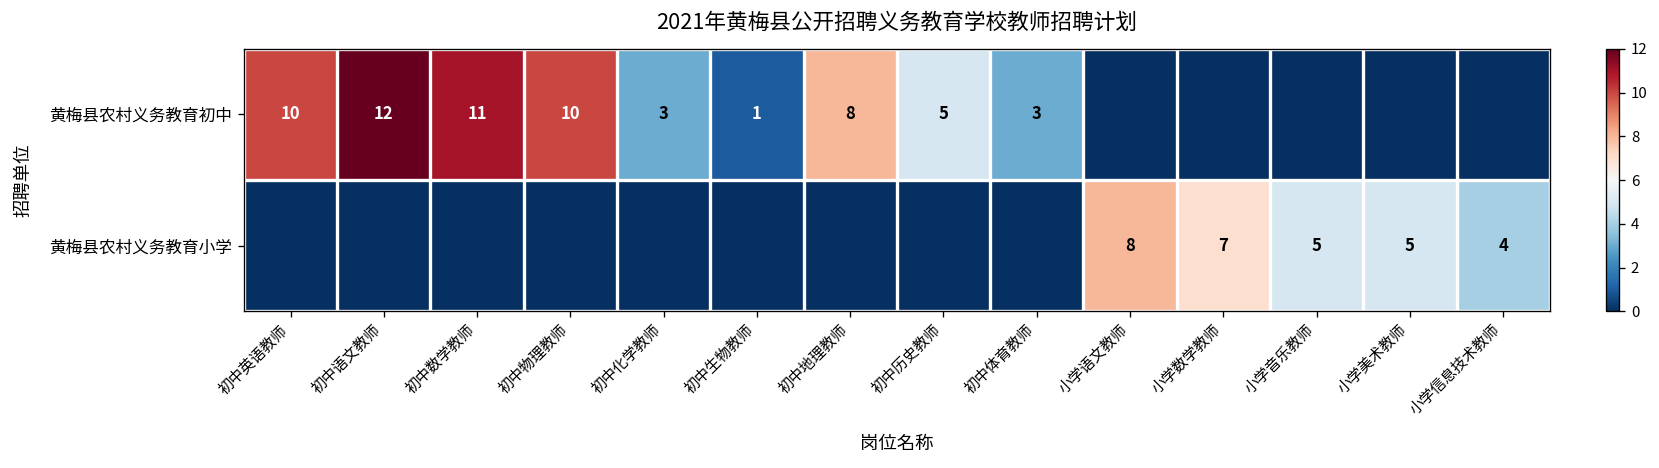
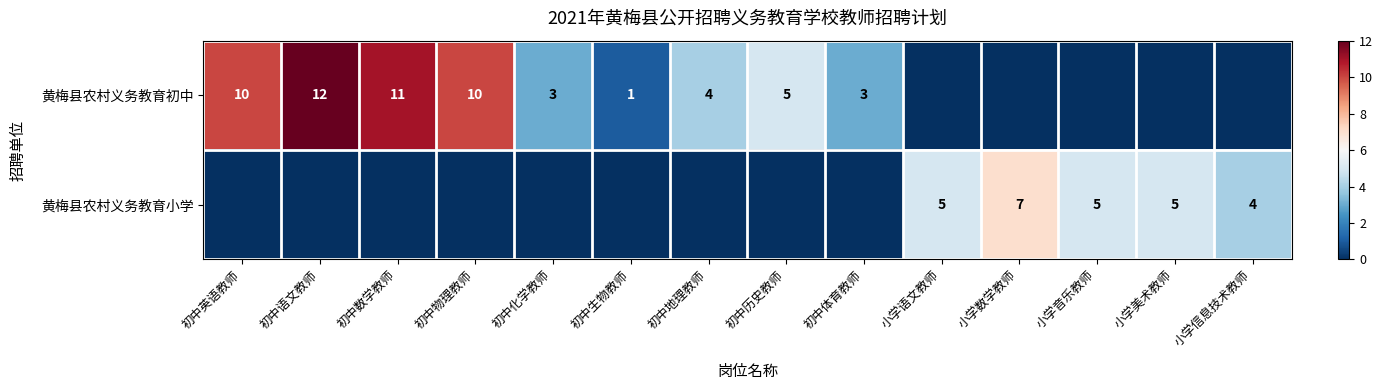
黄梅县农村义务教育初中, 初中地理教师: 8 -> 4
黄梅县农村义务教育小学, 小学语文教师: 8 -> 5
